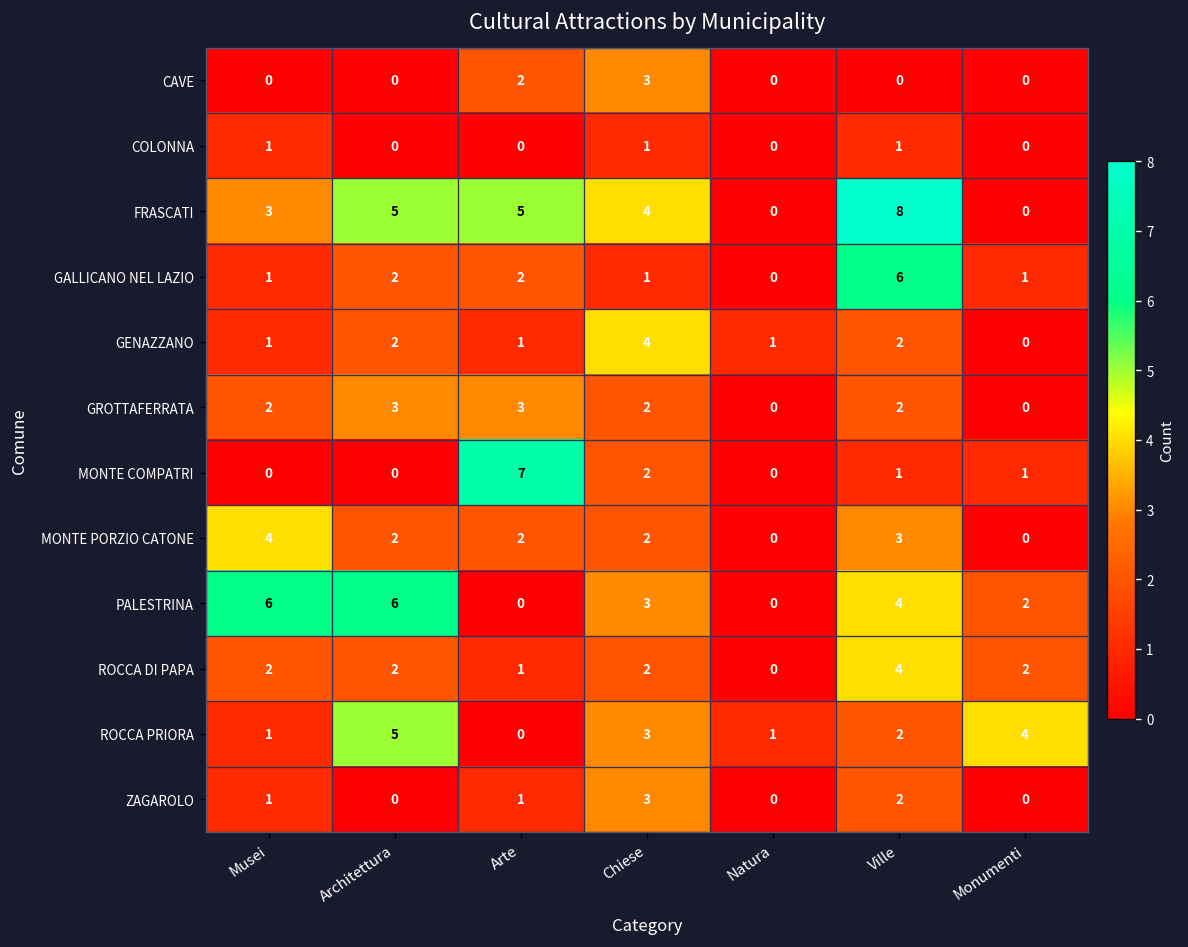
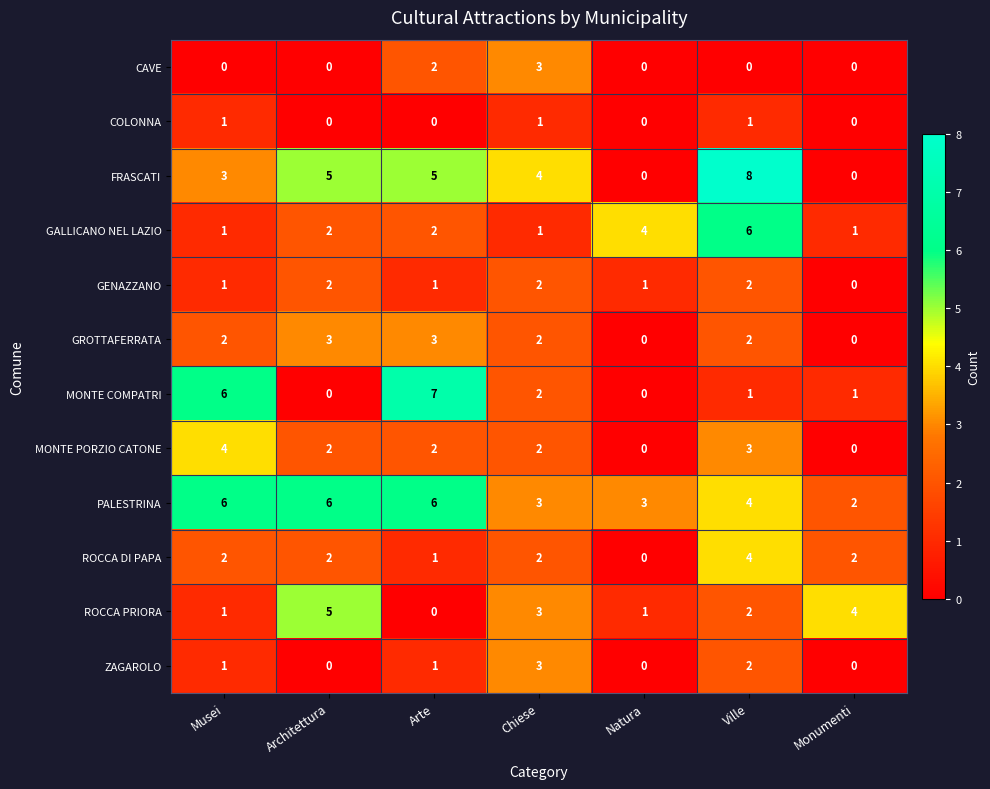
GALLICANO NEL LAZIO, Natura: 0 -> 4
GENAZZANO, Chiese: 4 -> 2
MONTE COMPATRI, Musei: 0 -> 6
PALESTRINA, Arte: 0 -> 6
PALESTRINA, Natura: 0 -> 3
